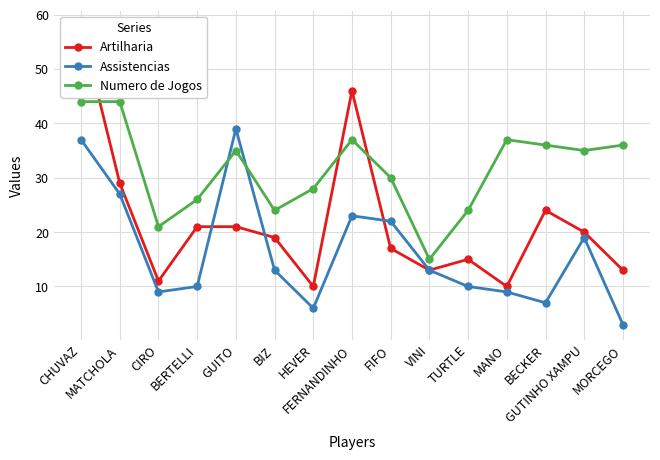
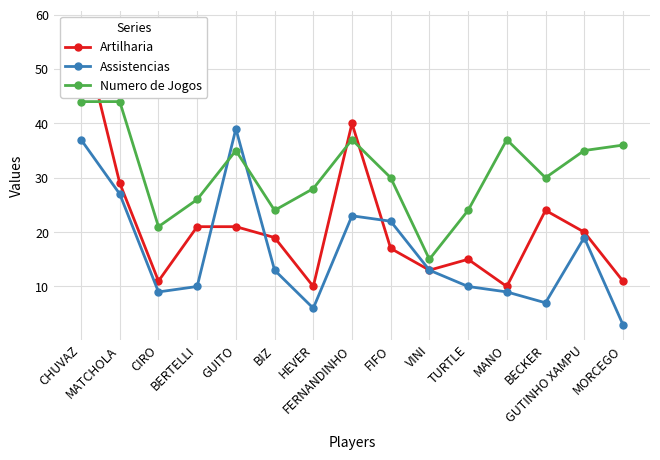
Artilharia, FERNANDINHO: 46 -> 40
Numero de Jogos, BECKER: 36 -> 30
Artilharia, MORCEGO: 13 -> 11
